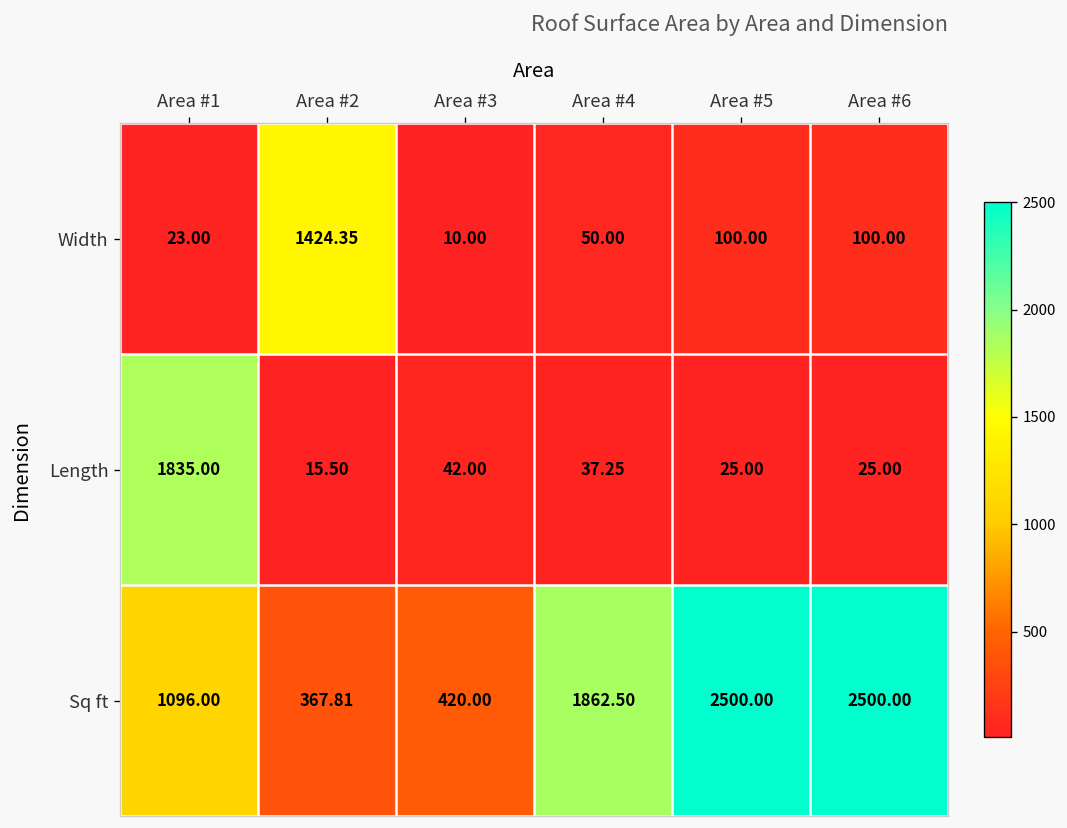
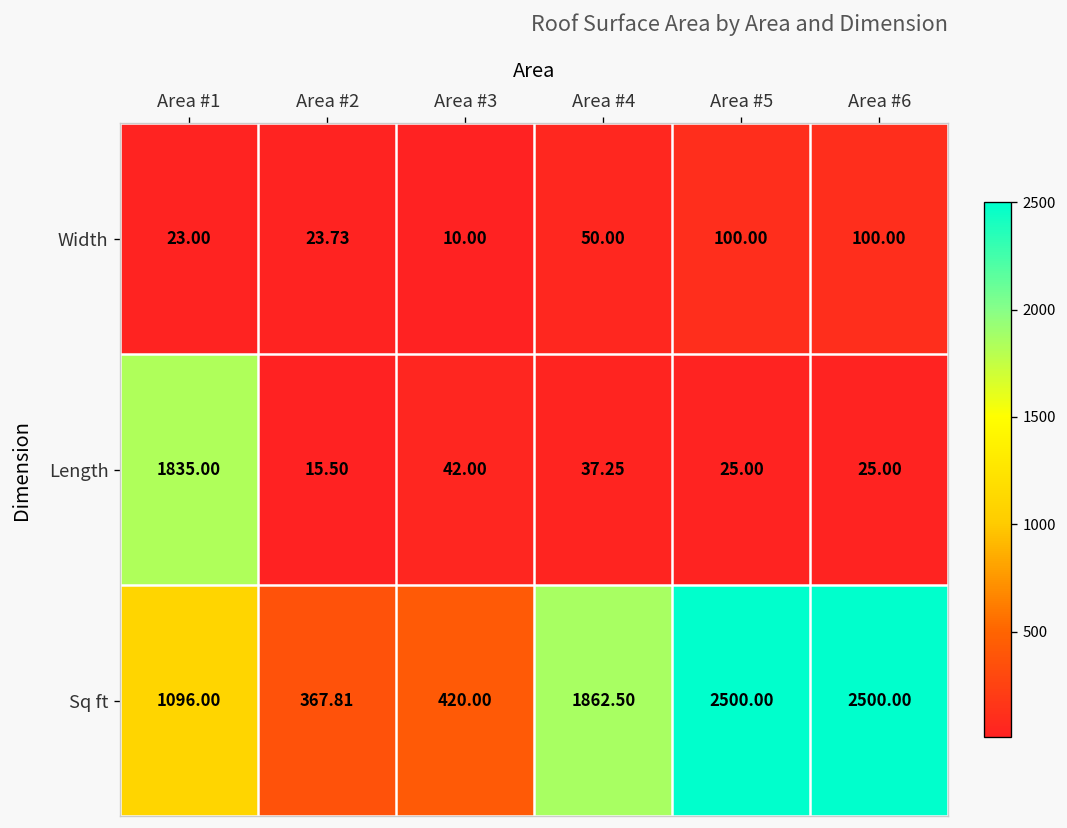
Width, Area #2: 1424.35 -> 23.73
